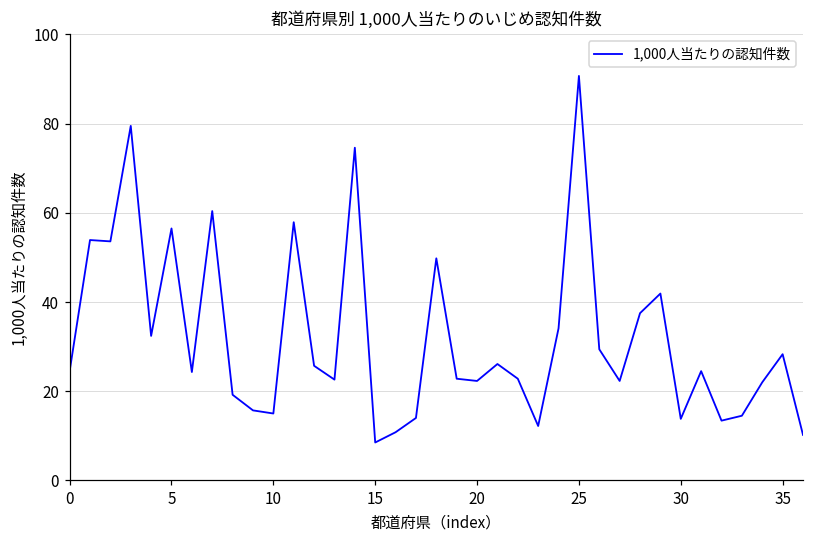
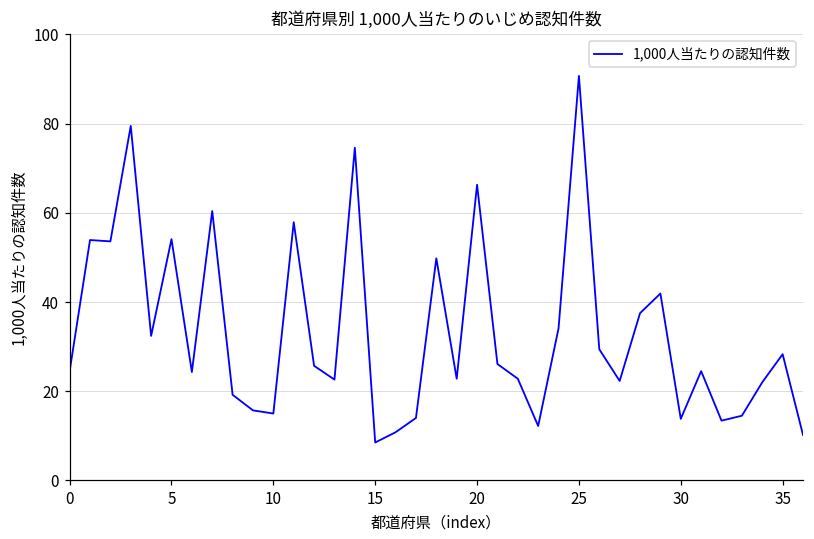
5: 57 -> 54
20: 22 -> 66
